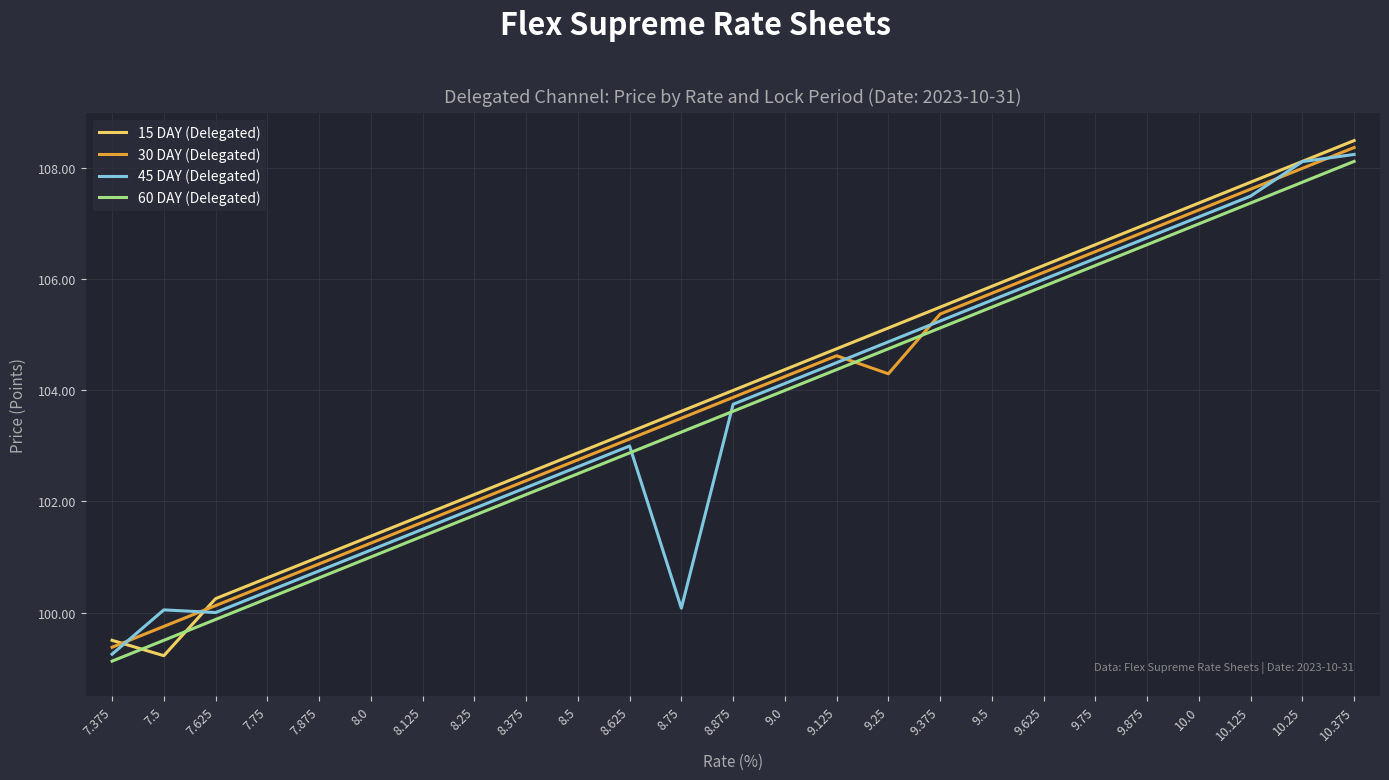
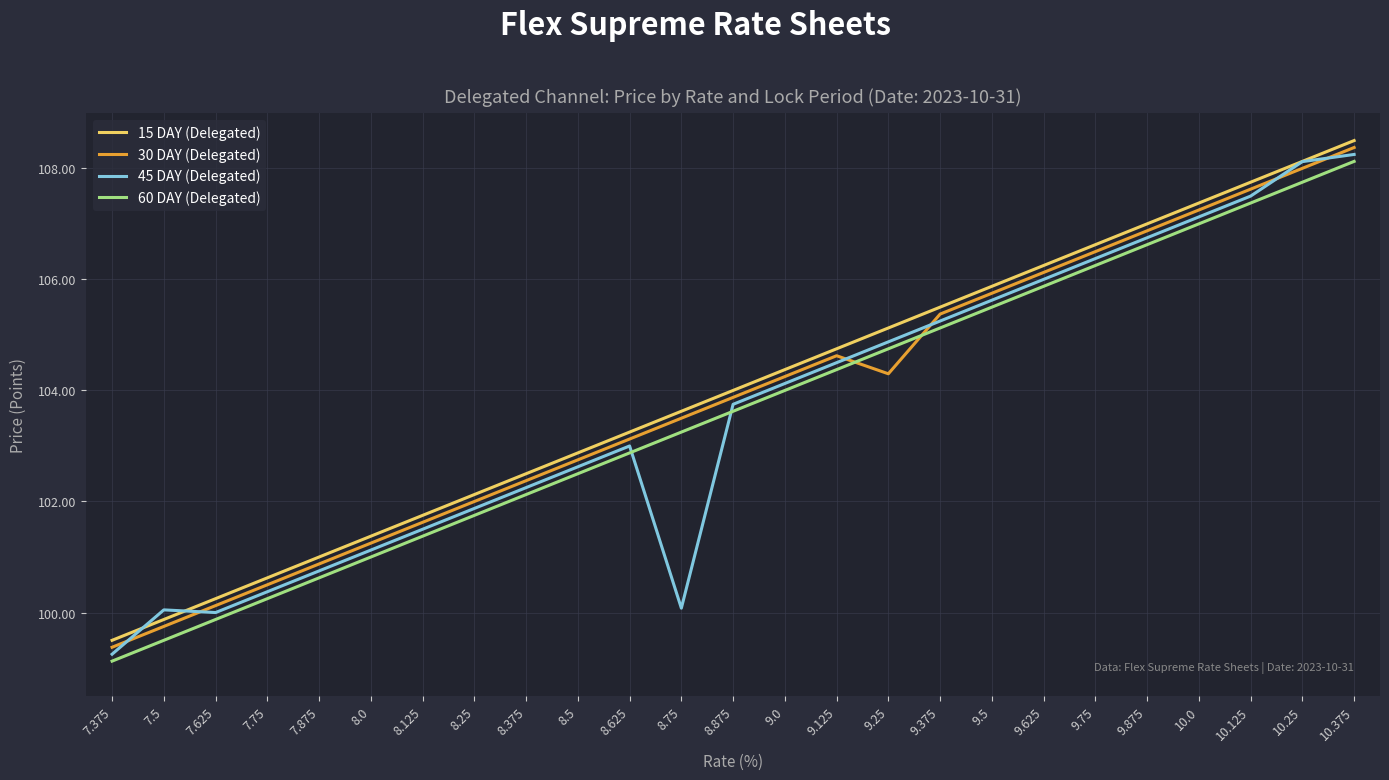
15 DAY (Delegated), 7.5: 99.2 -> 99.9
